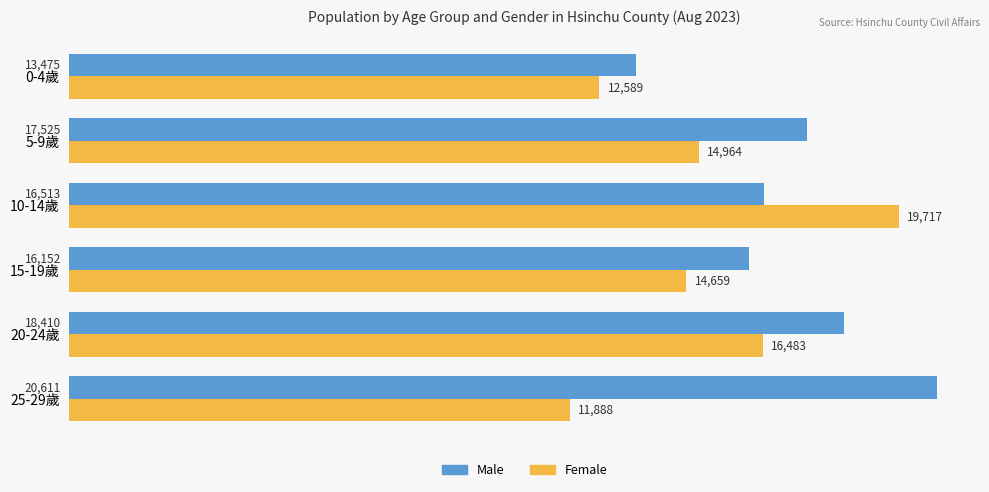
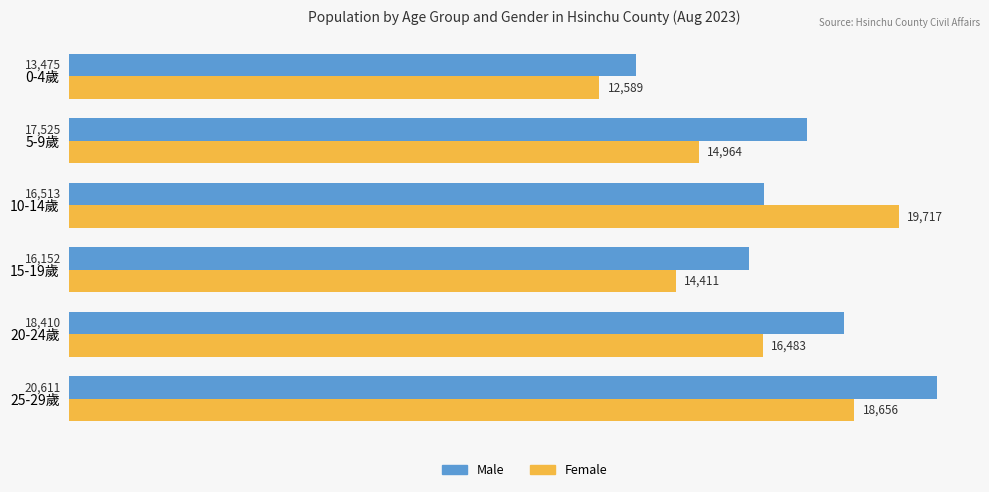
Female, 15-19歲: 14,659 -> 14,411
Female, 25-29歲: 11,888 -> 18,656
